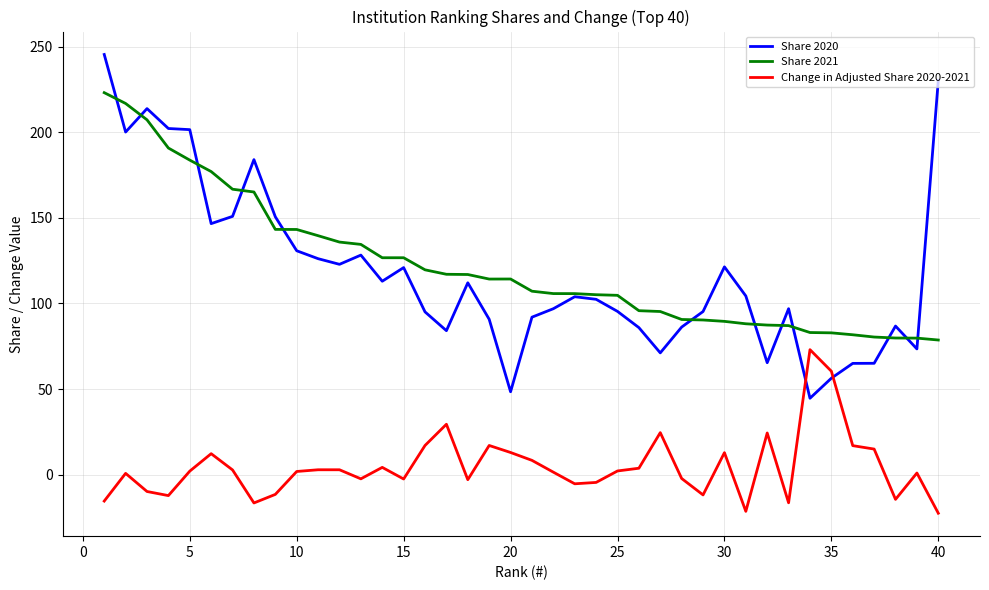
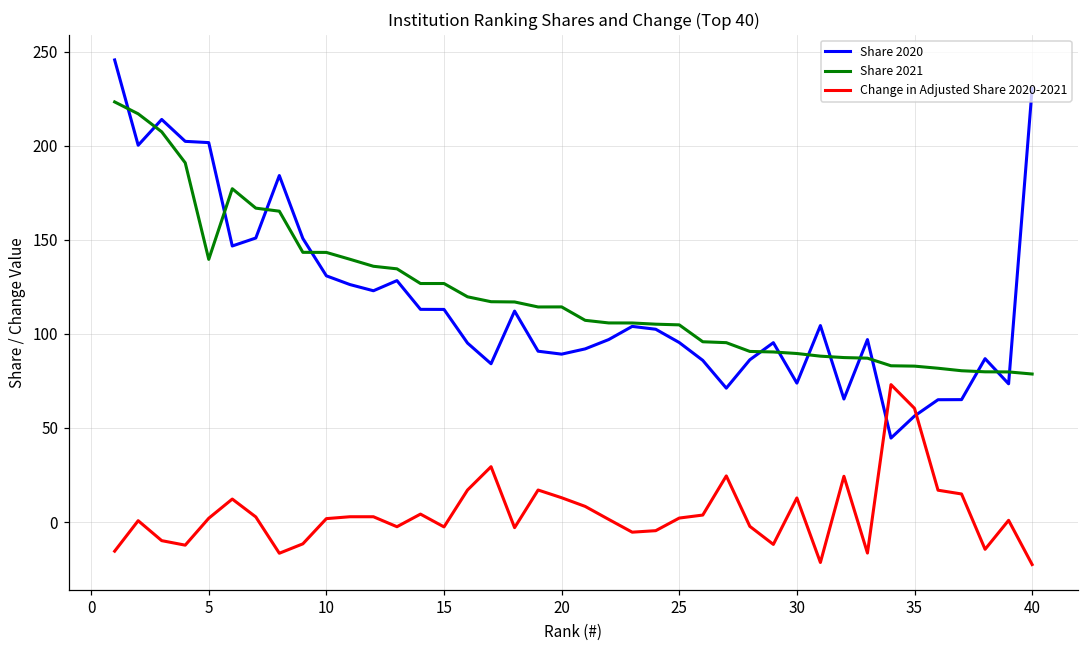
Share 2021, 5: 184 -> 140
Share 2020, 15: 121 -> 113
Share 2020, 20: 48 -> 89
Share 2020, 30: 121 -> 74
